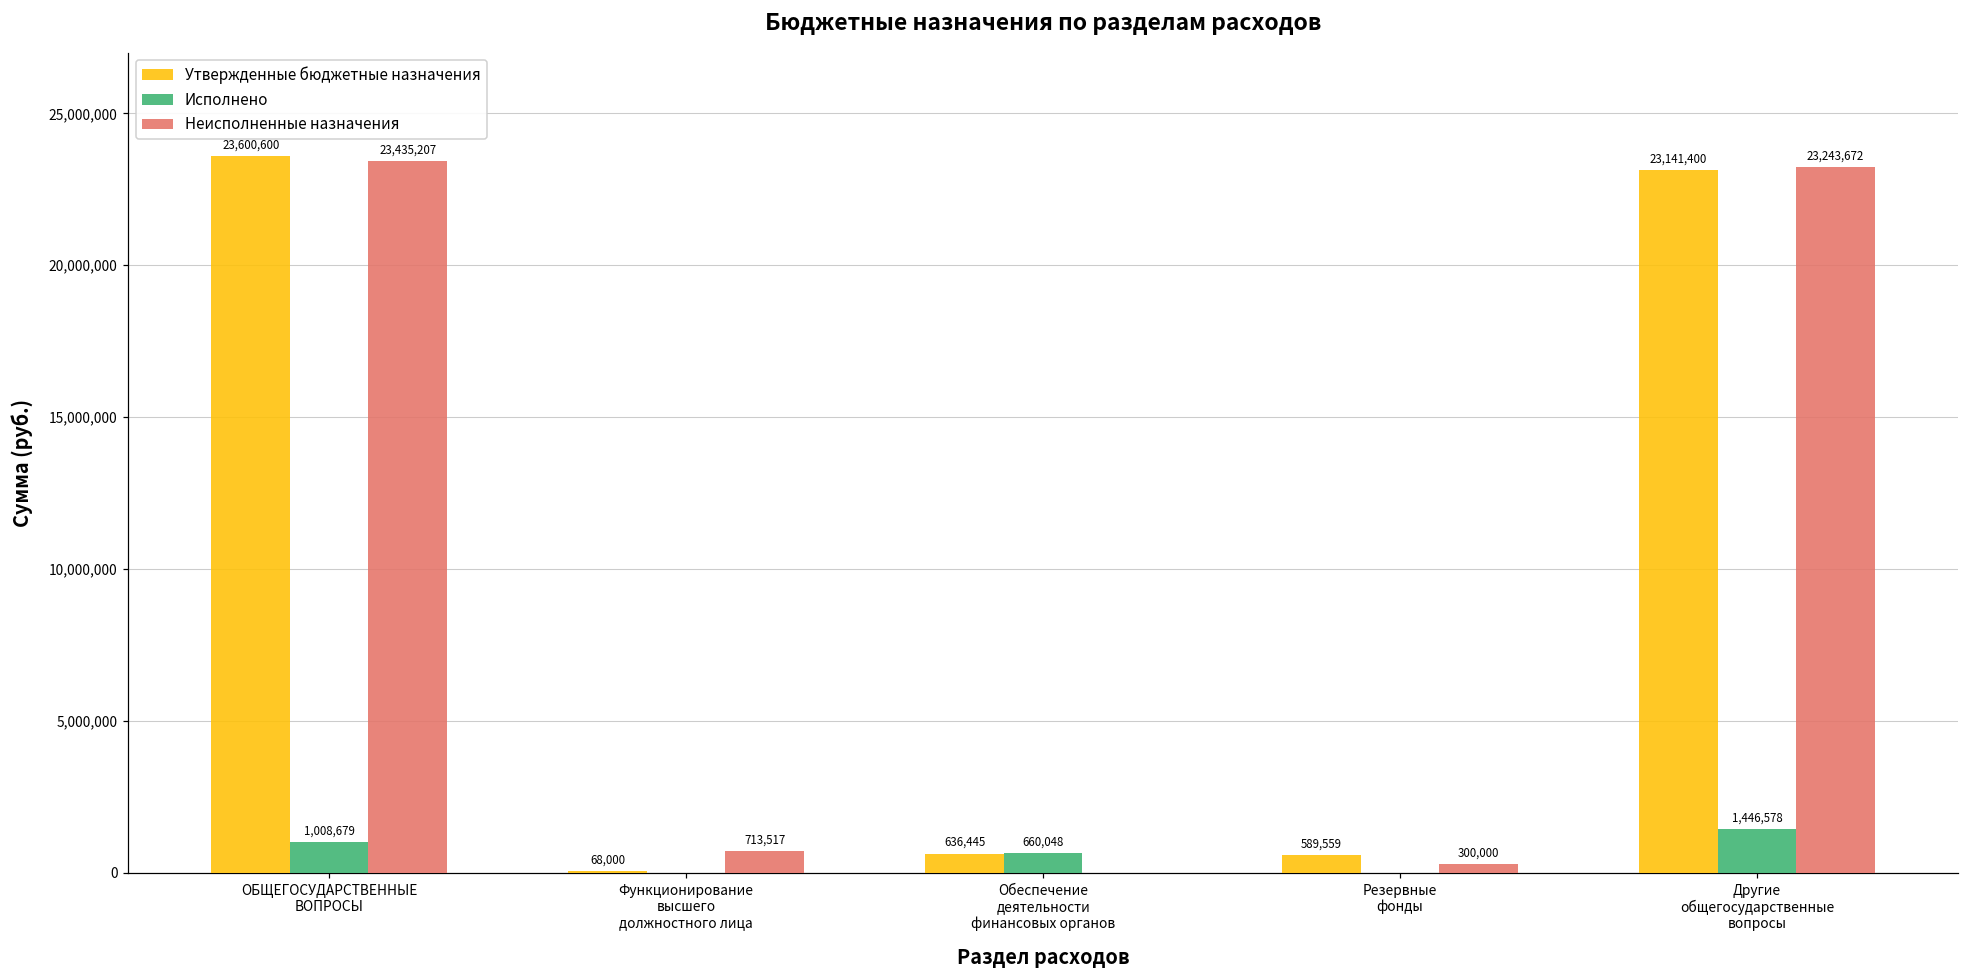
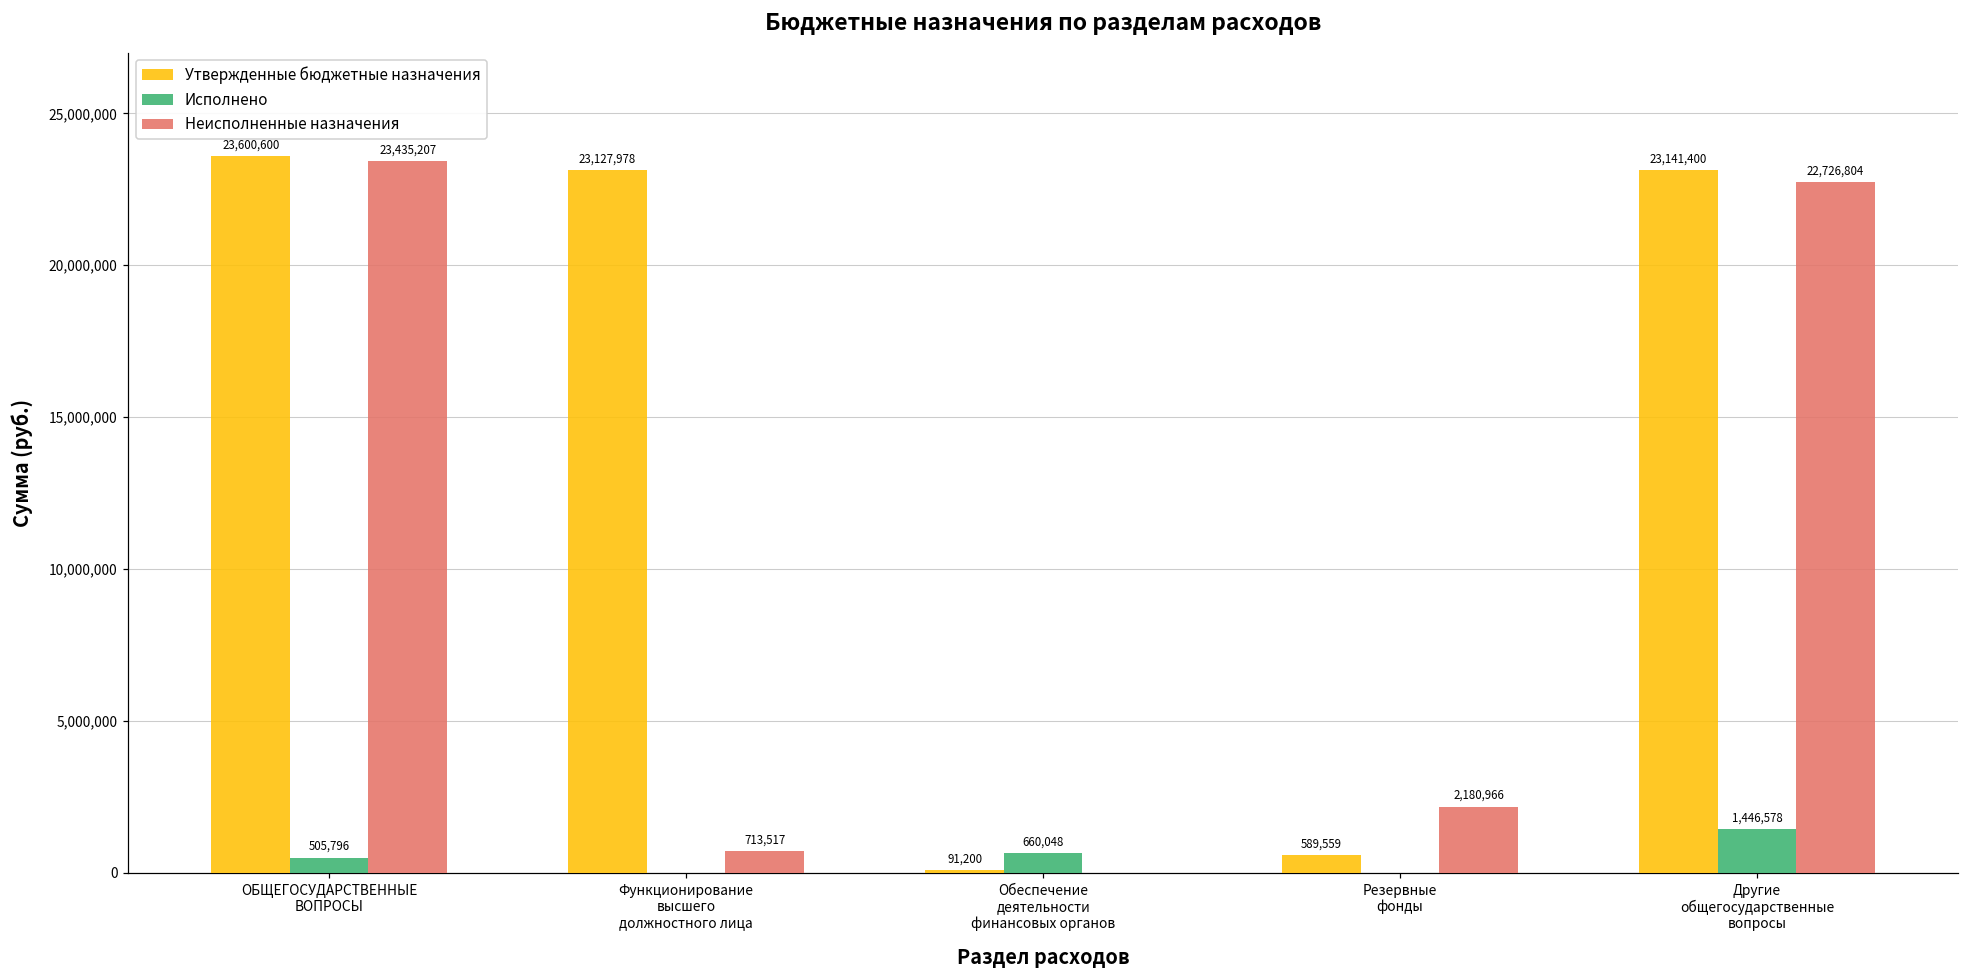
Исполнено, ОБЩЕГОСУДАРСТВЕННЫЕ ВОПРОСЫ: 1,008,679 -> 505,796
Утвержденные бюджетные назначения, Функционирование высшего должностного лица: 68,000 -> 23,127,978
Утвержденные бюджетные назначения, Обеспечение деятельности финансовых органов: 636,445 -> 91,200
Неисполненные назначения, Резервные фонды: 300,000 -> 2,180,966
Неисполненные назначения, Другие общегосударственные вопросы: 23,243,672 -> 22,726,804
